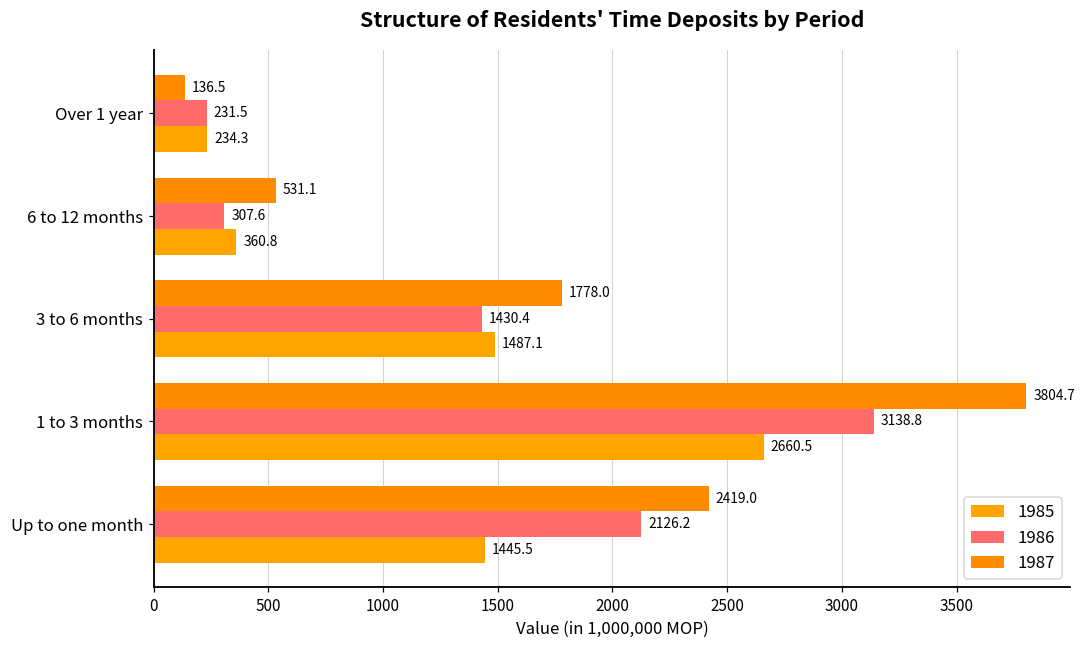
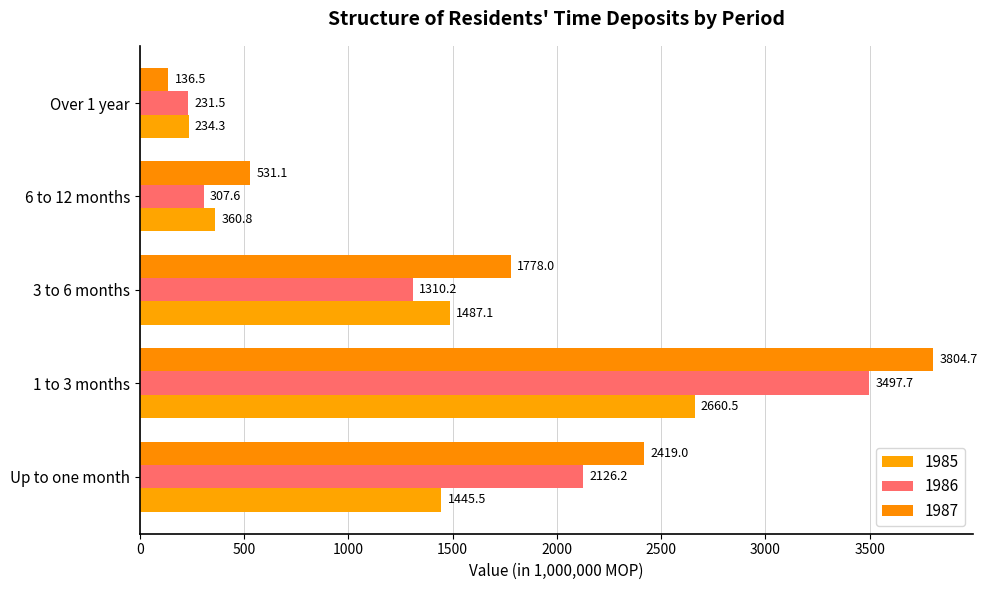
1986, 3 to 6 months: 1430.4 -> 1310.2
1986, 1 to 3 months: 3138.8 -> 3497.7
